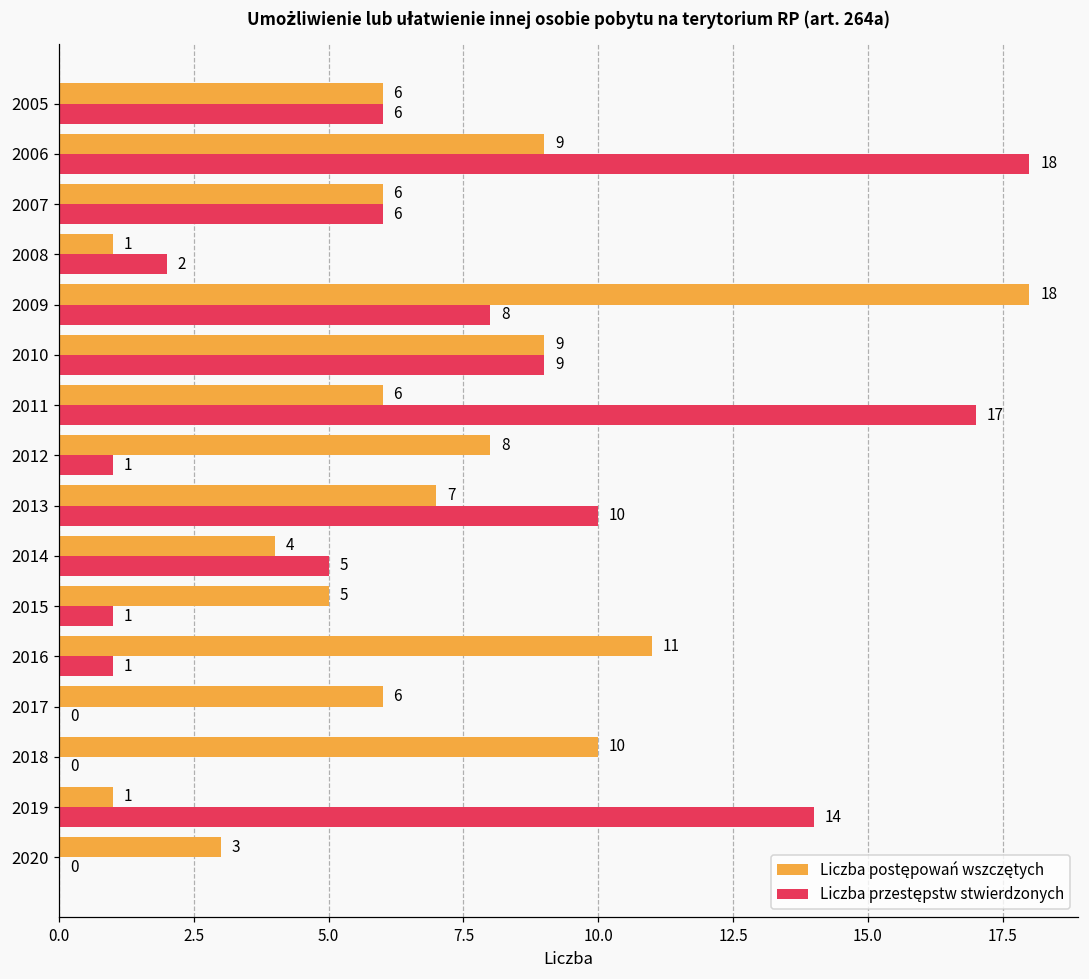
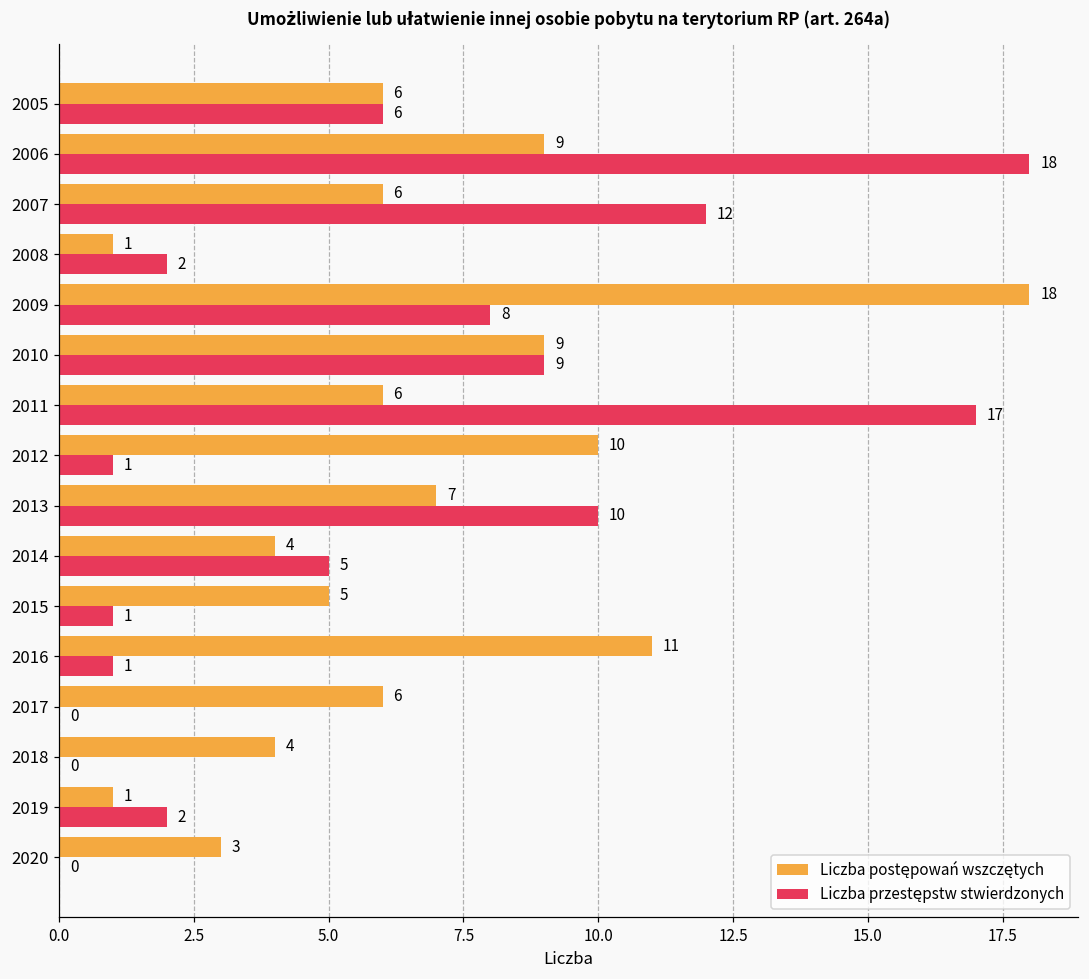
Liczba przestępstw stwierdzonych, 2007: 6 -> 12
Liczba postępowań wszczętych, 2012: 8 -> 10
Liczba postępowań wszczętych, 2018: 10 -> 4
Liczba przestępstw stwierdzonych, 2019: 14 -> 2
